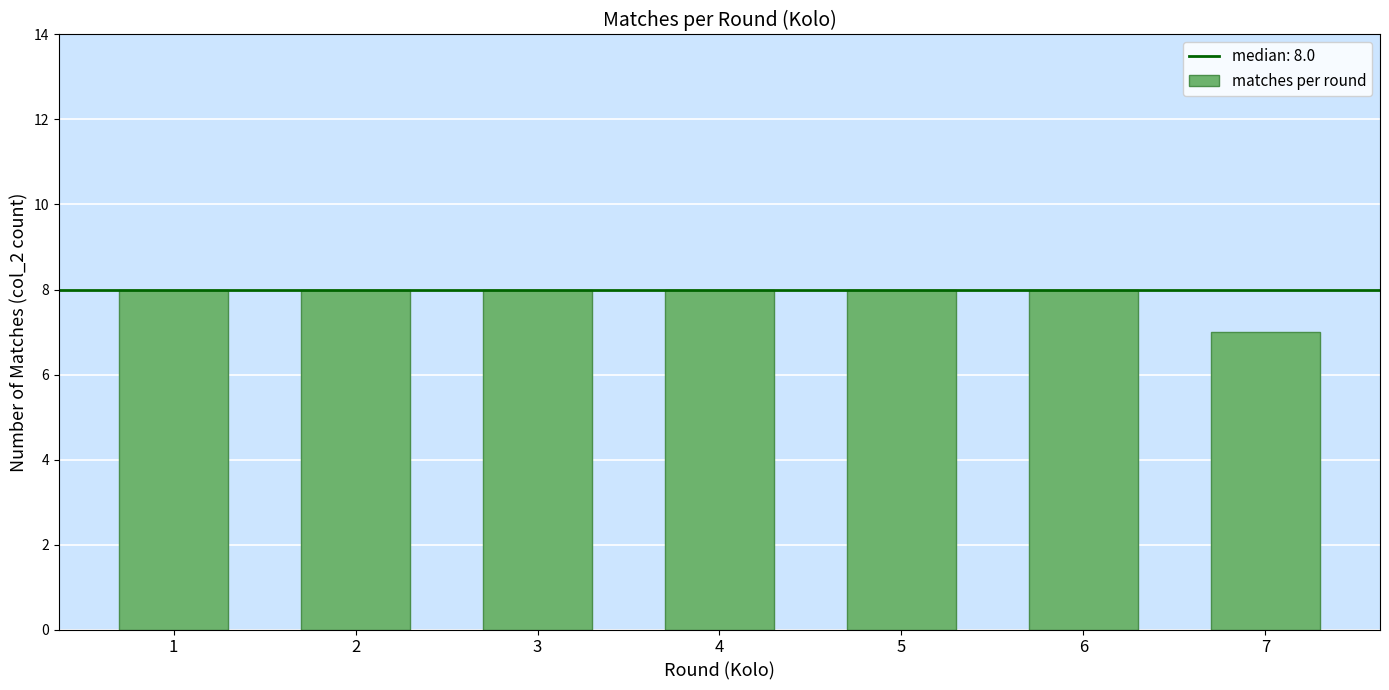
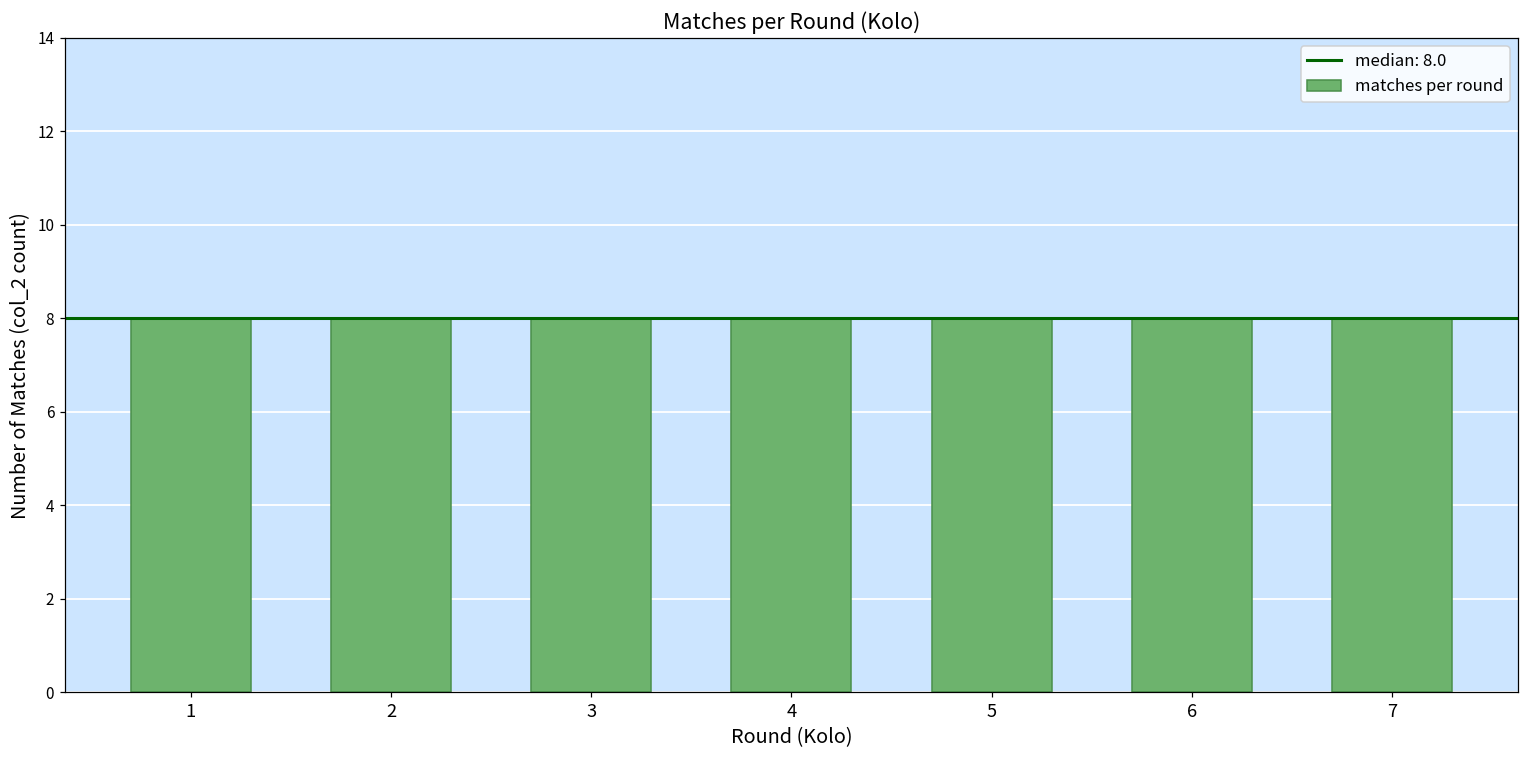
7: 7 -> 8
